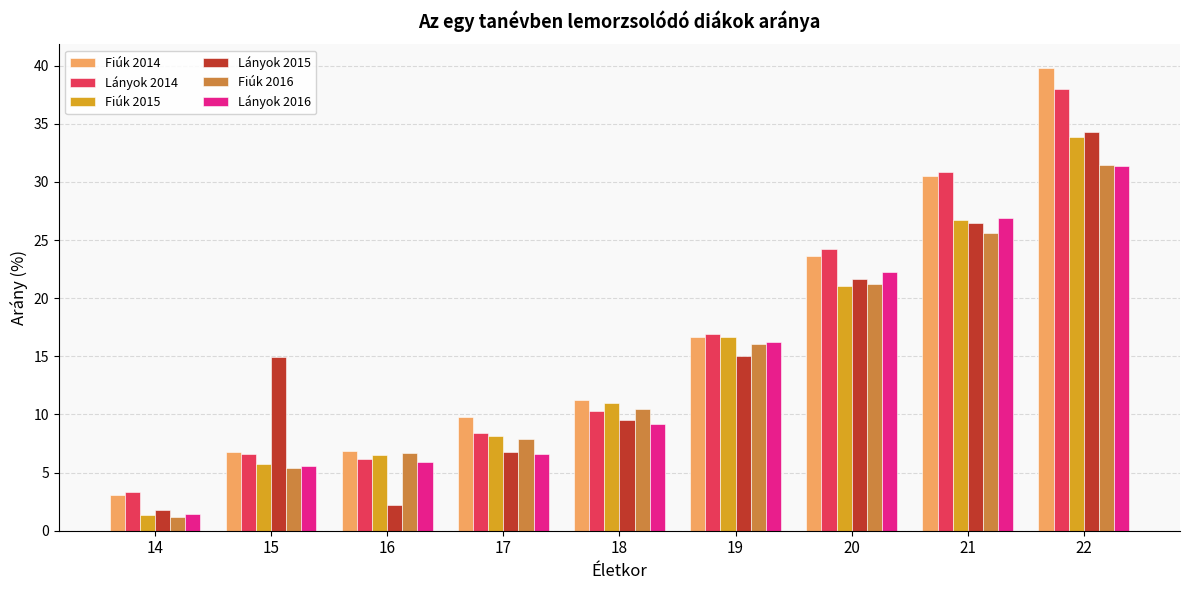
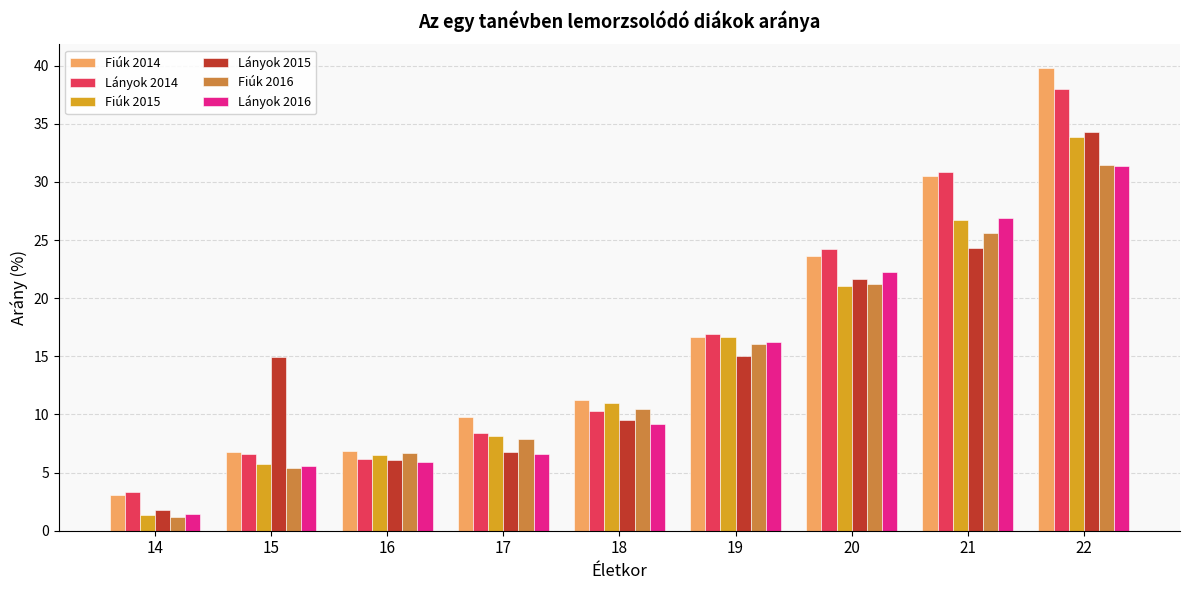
Lányok 2015, 16: 2.2 -> 6.1
Lányok 2015, 21: 26.4 -> 24.4
